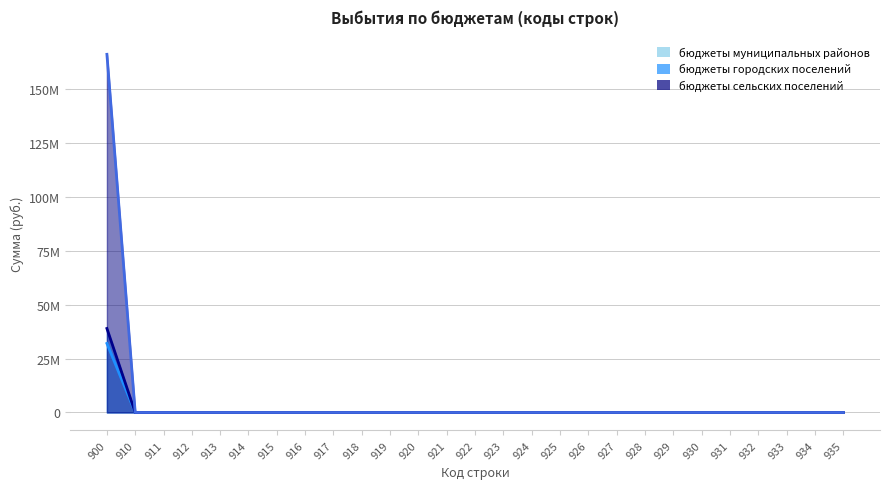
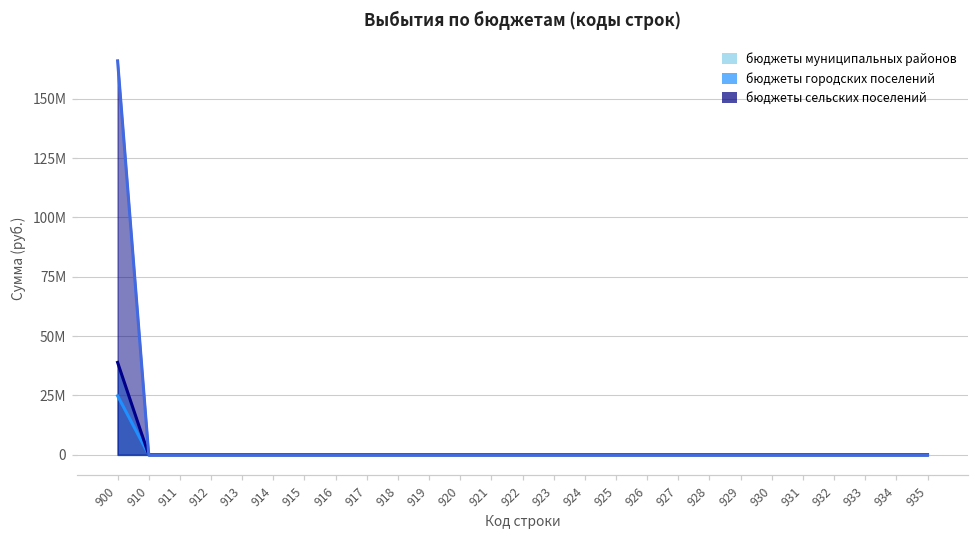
бюджеты муниципальных районов, 900: 32000000 -> 25000000
